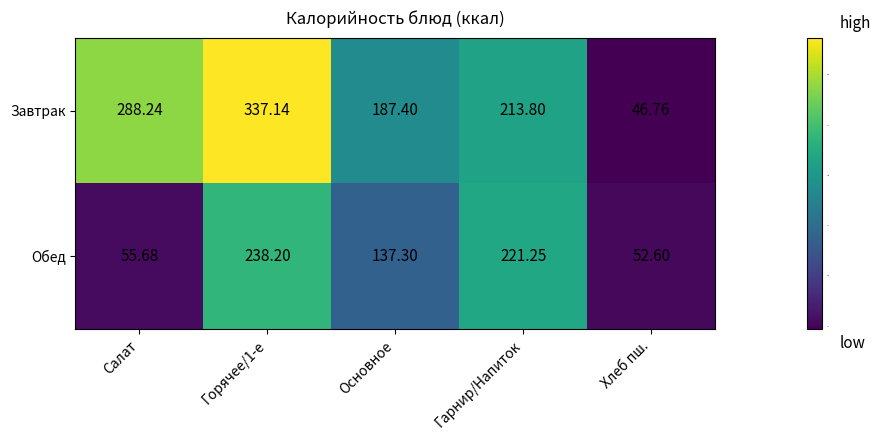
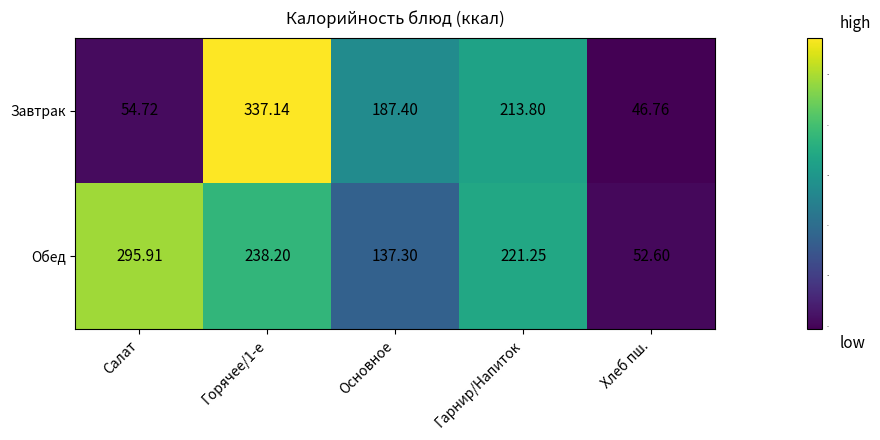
Завтрак, Салат: 288.24 -> 54.72
Обед, Салат: 55.68 -> 295.91
